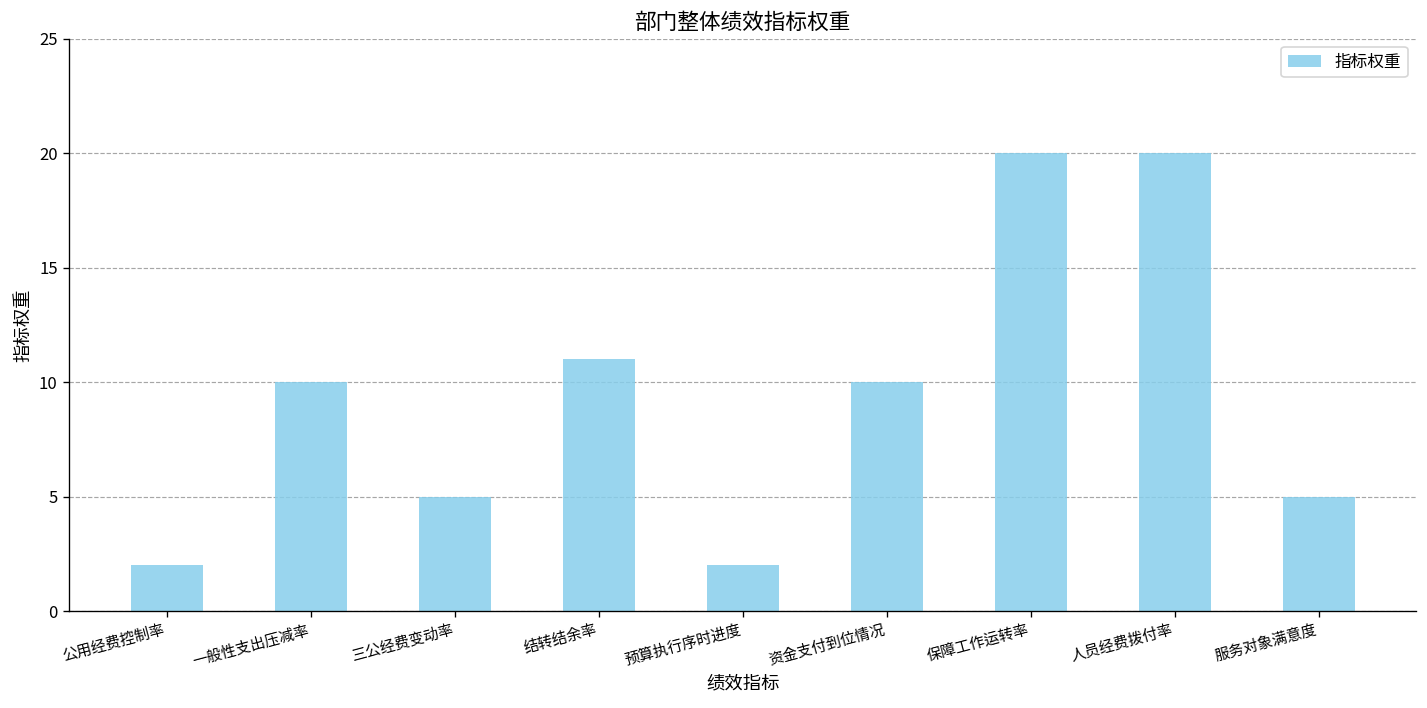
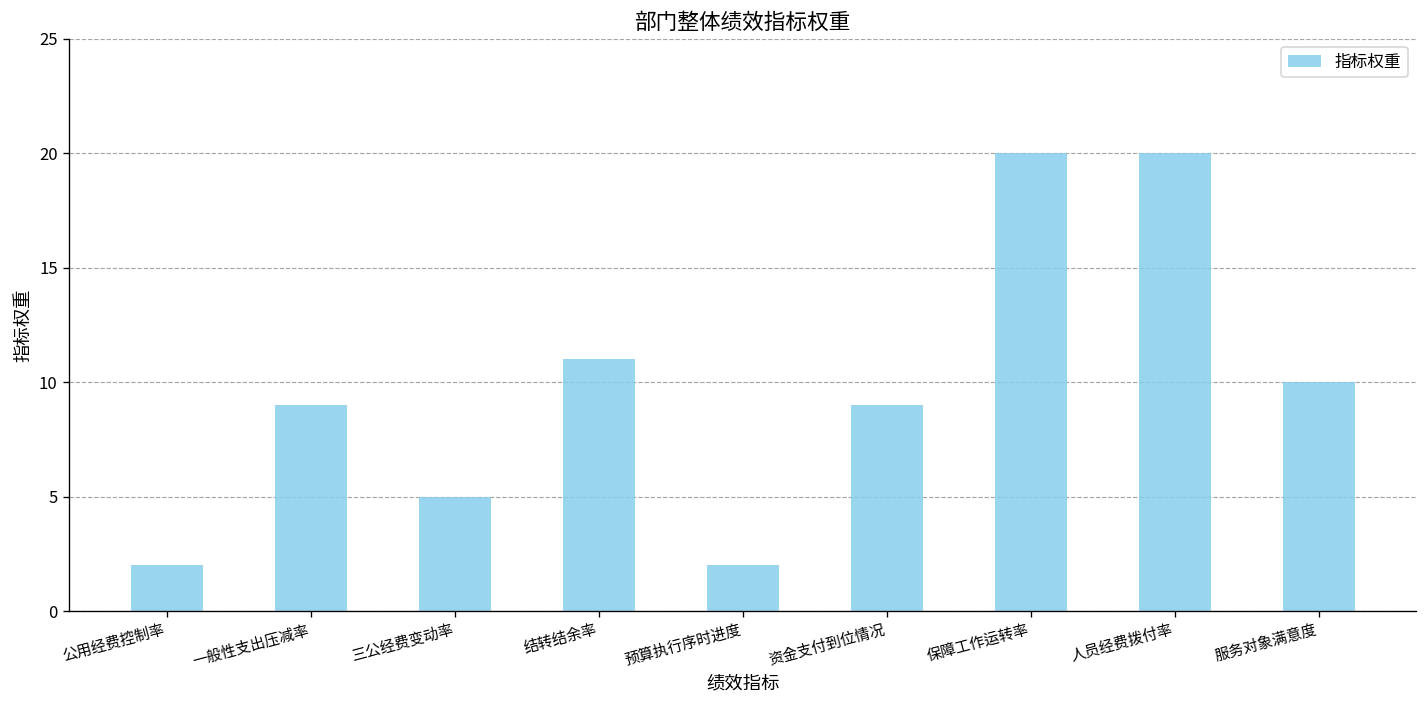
一般性支出压减率: 10 -> 9
资金支付到位情况: 10 -> 9
服务对象满意度: 5 -> 10
